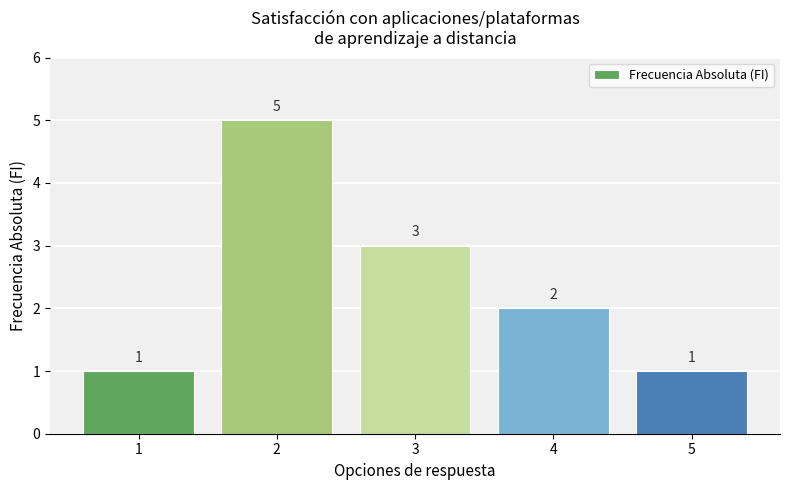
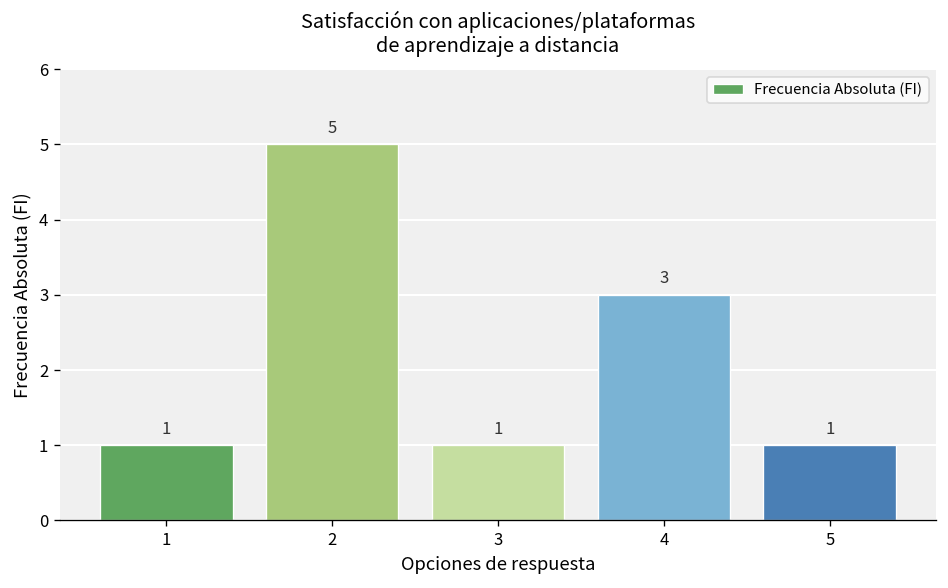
3: 3 -> 1
4: 2 -> 3
